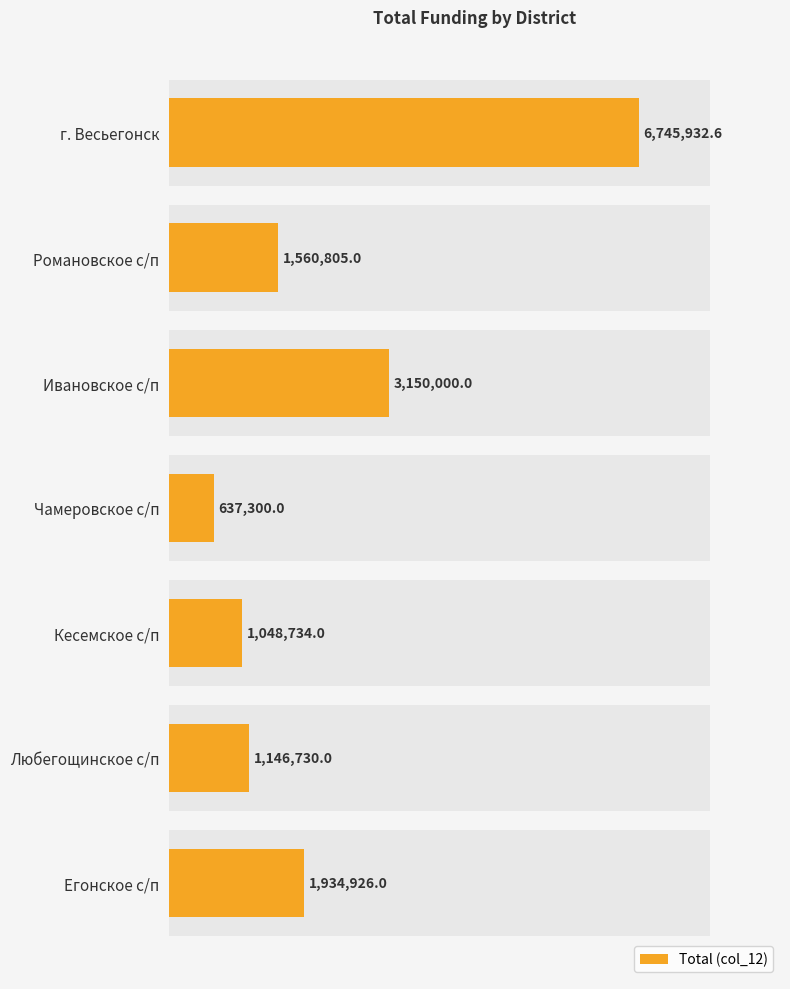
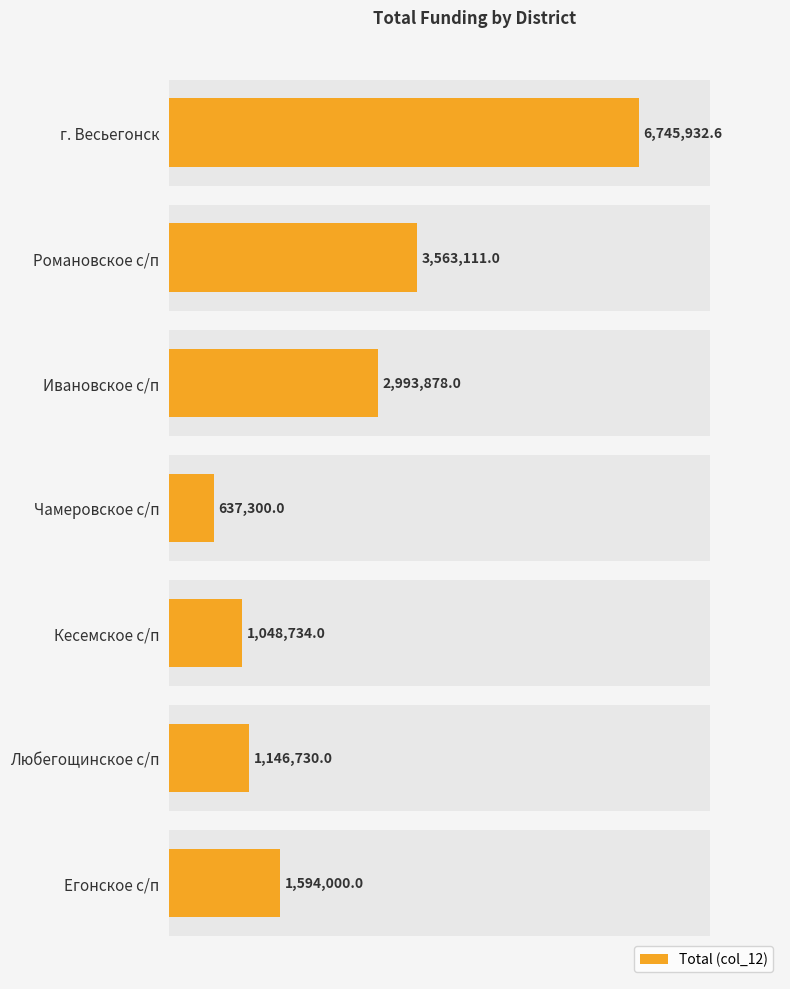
Total (col_12), Романовское с/п: 1,560,805.0 -> 3,563,111.0
Total (col_12), Ивановское с/п: 3,150,000.0 -> 2,993,878.0
Total (col_12), Егонское с/п: 1,934,926.0 -> 1,594,000.0
